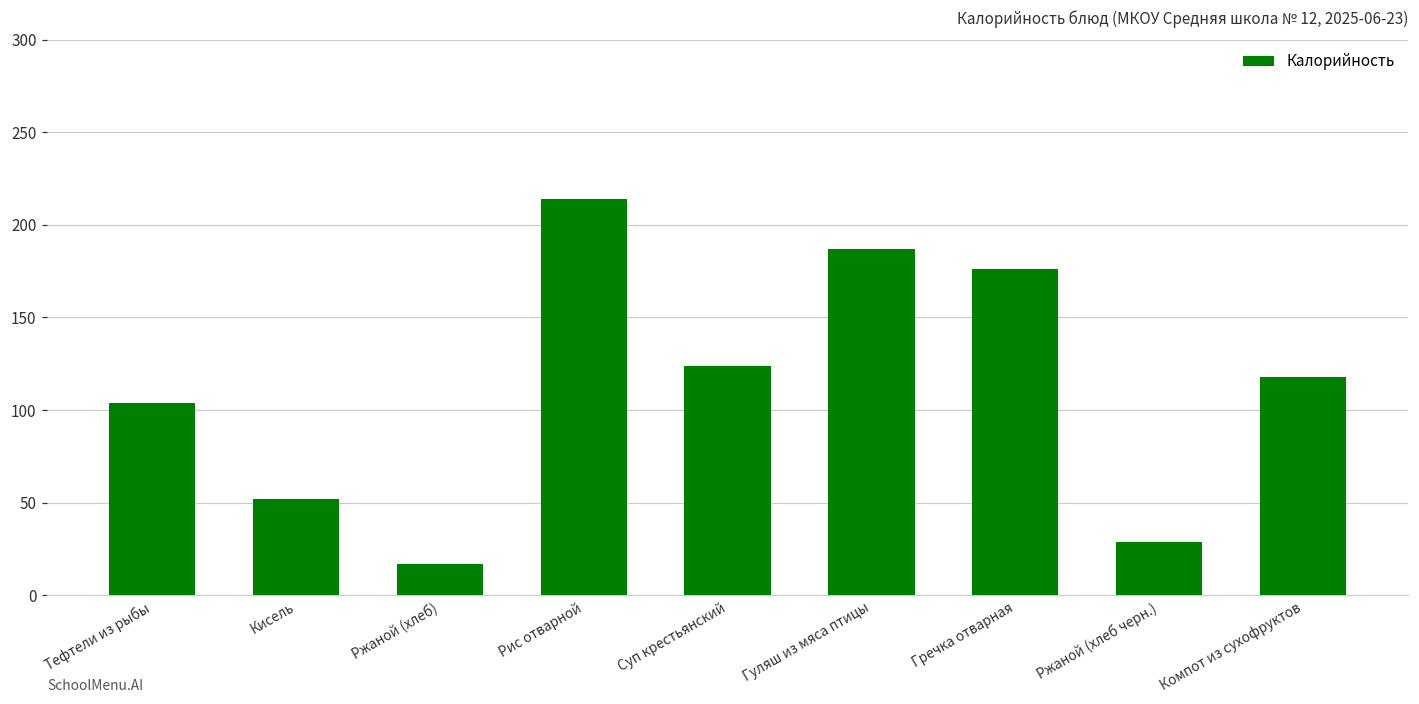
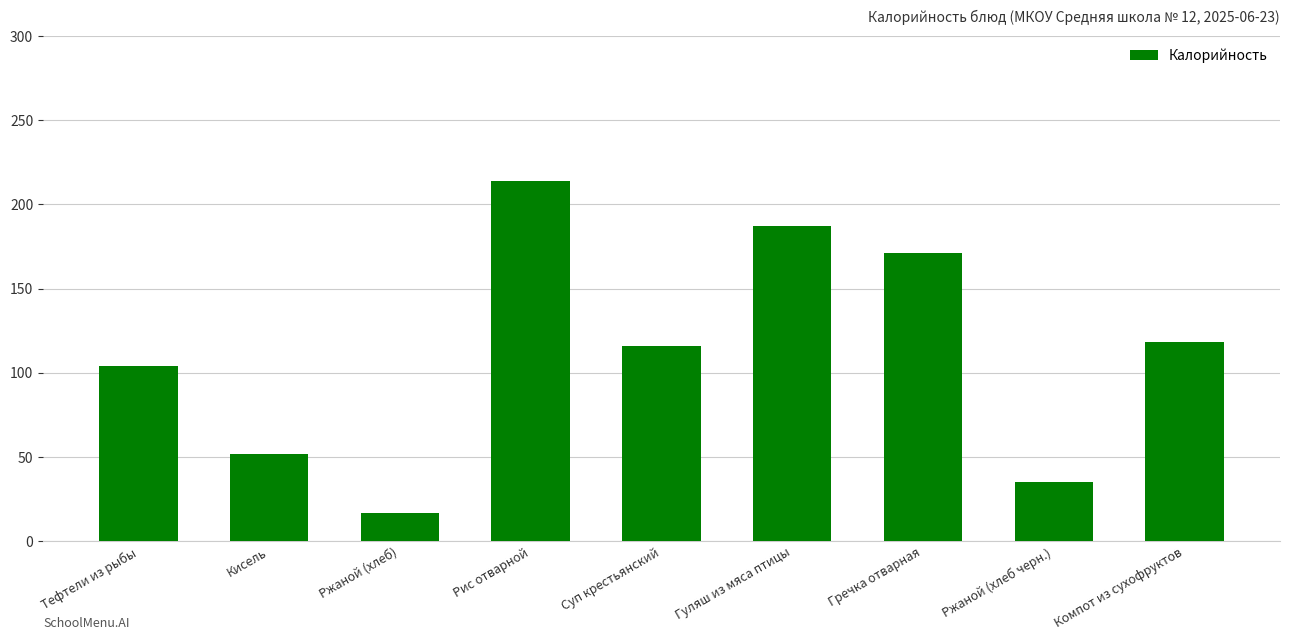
Суп крестьянский: 124 -> 116
Гречка отварная: 176 -> 171
Ржаной (хлеб черн.): 29 -> 35
